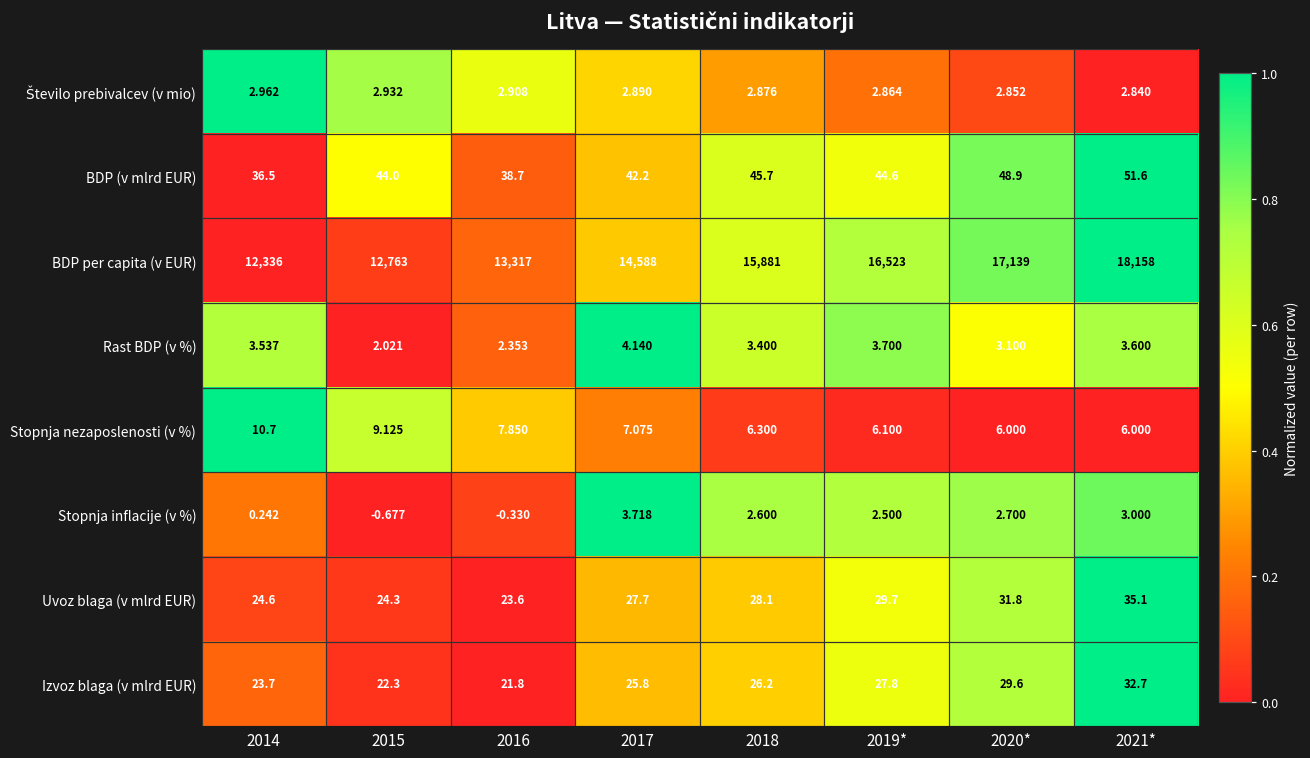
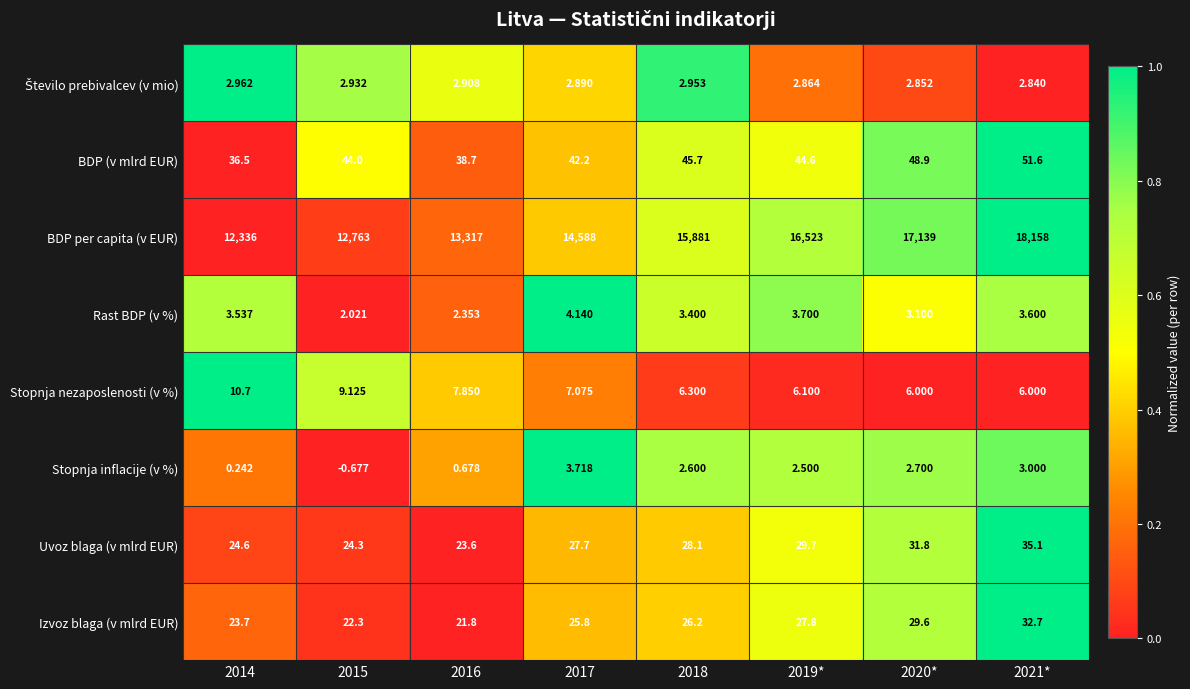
Število prebivalcev (v mio), 2018: 2.876 -> 2.953
Stopnja inflacije (v %), 2016: -0.330 -> 0.678
